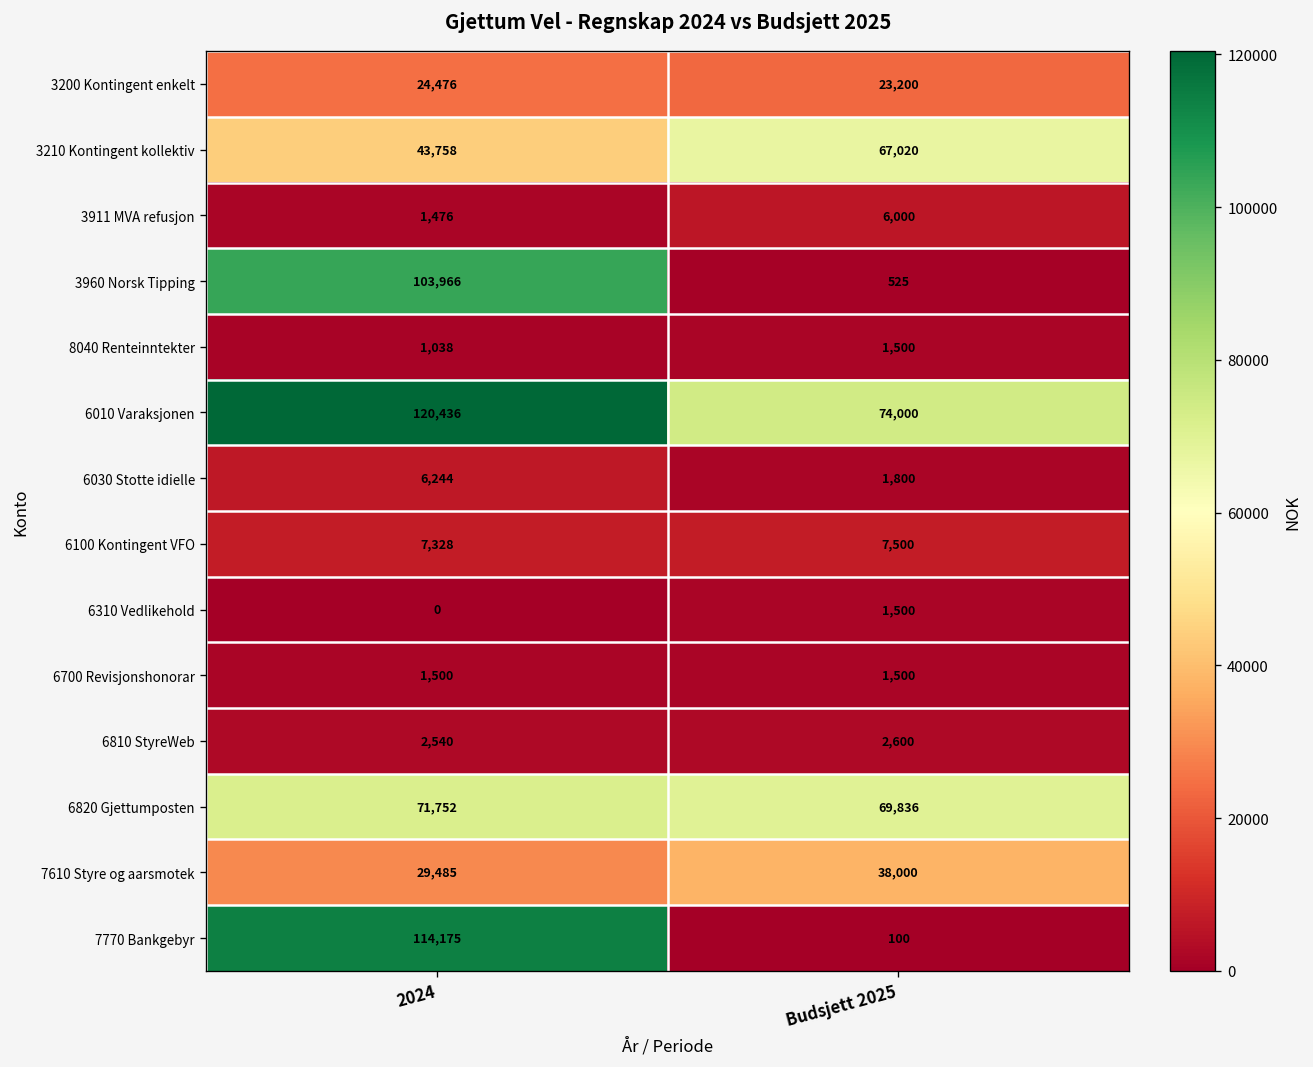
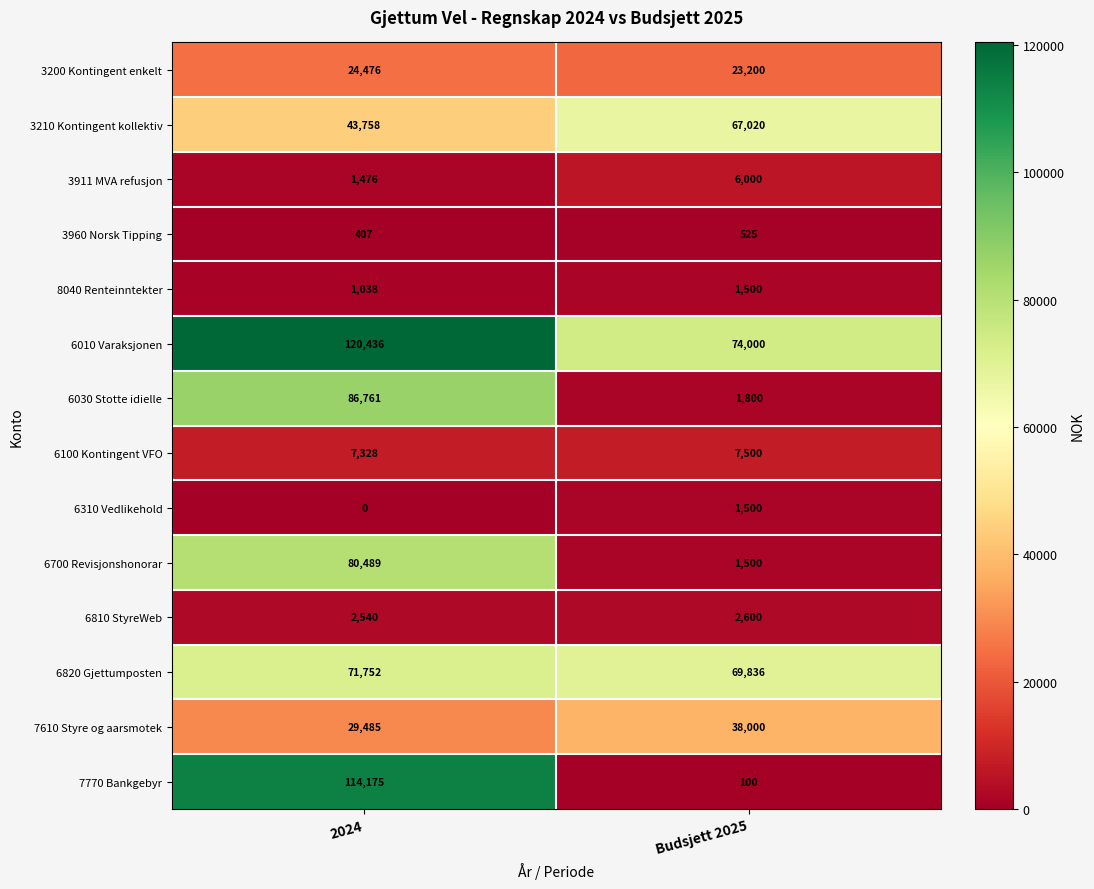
3960 Norsk Tipping, 2024: 103,966 -> 407
6030 Stotte idielle, 2024: 6,244 -> 86,761
6700 Revisjonshonorar, 2024: 1,500 -> 80,489
